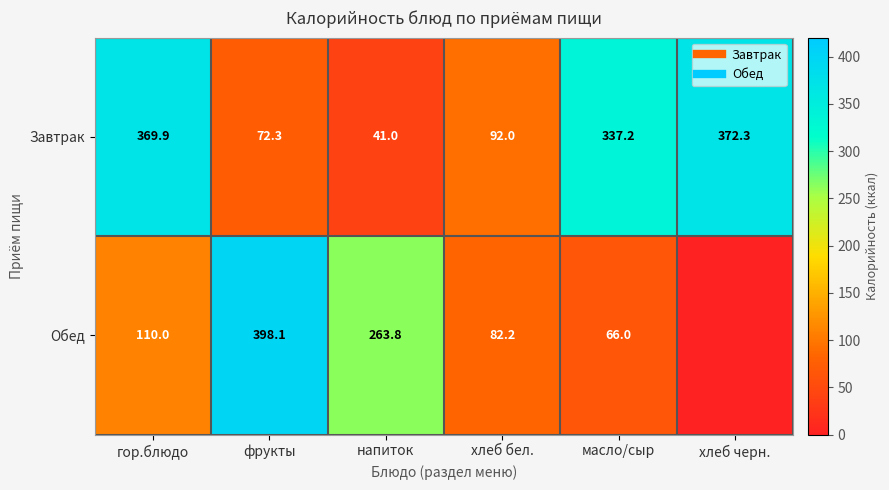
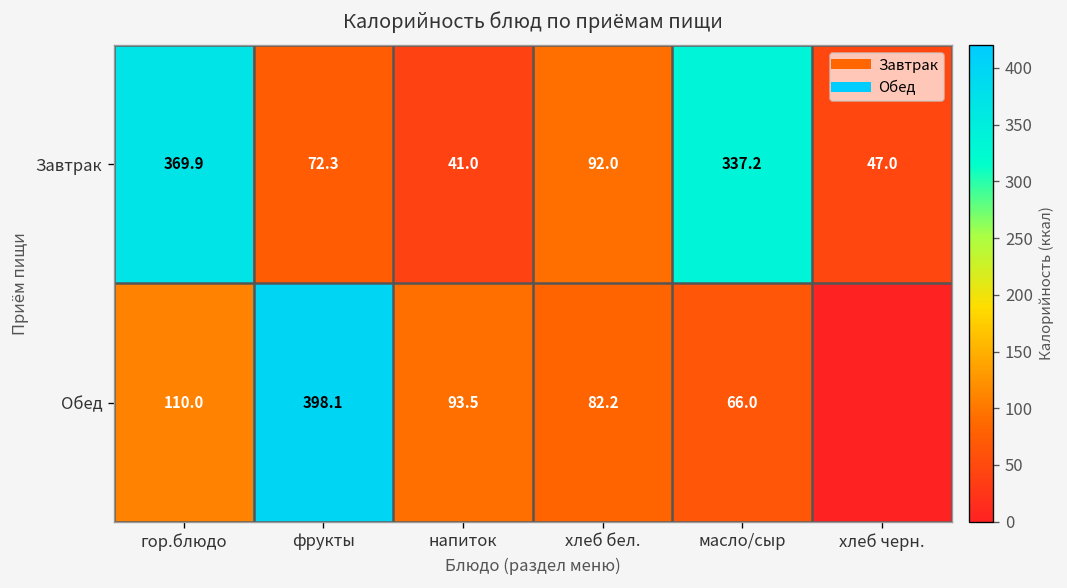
Завтрак, хлеб черн.: 372.3 -> 47.0
Обед, напиток: 263.8 -> 93.5
